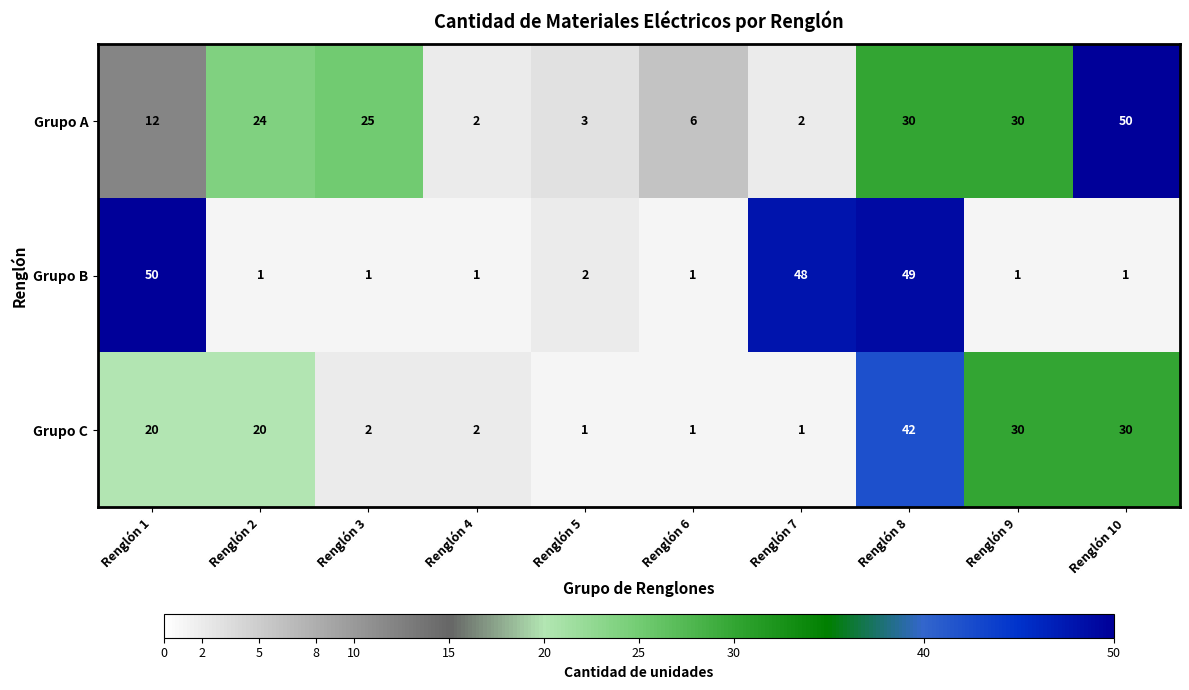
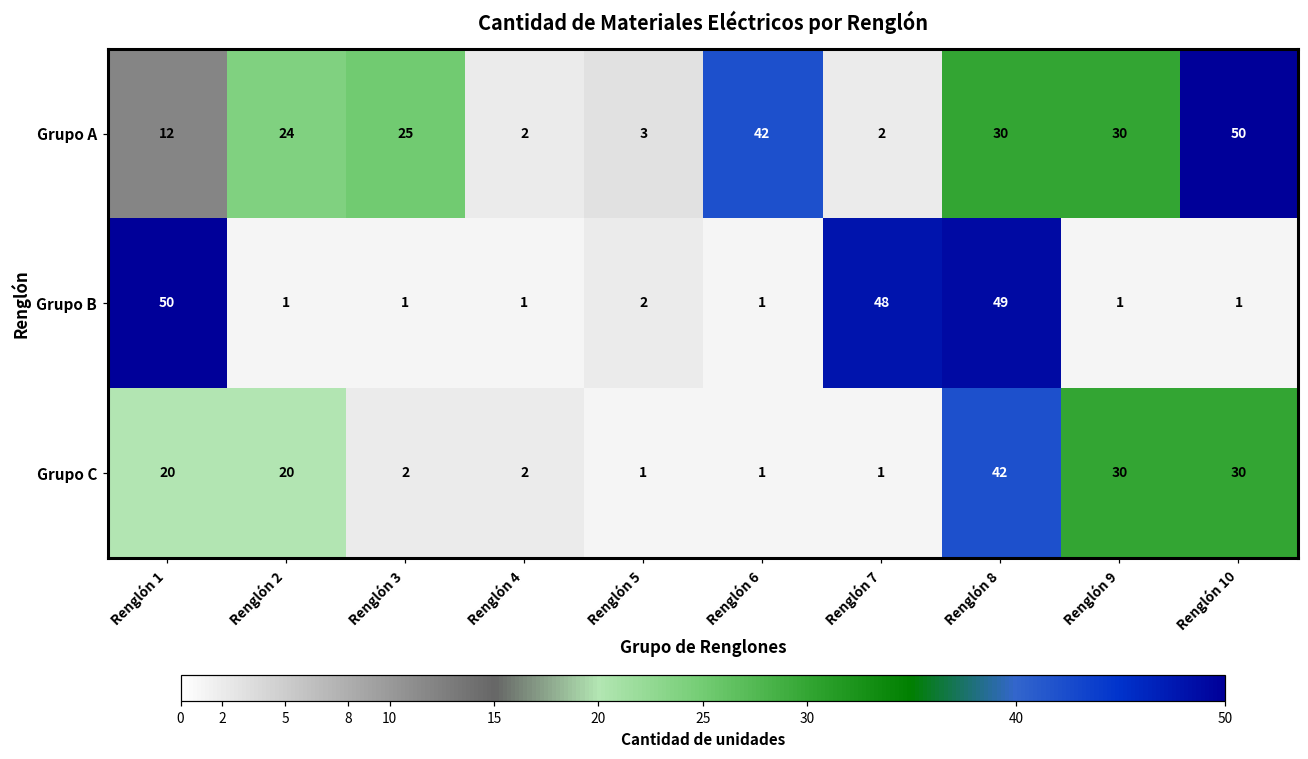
Grupo A, Renglón 6: 6 -> 42
